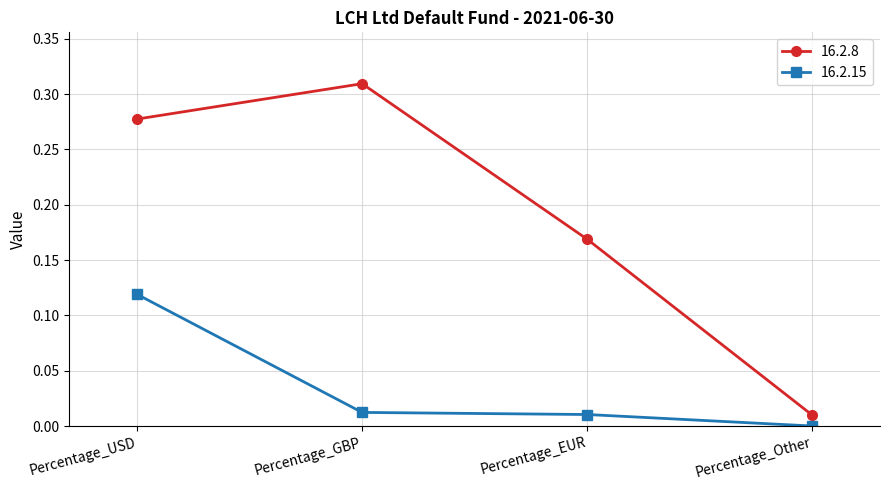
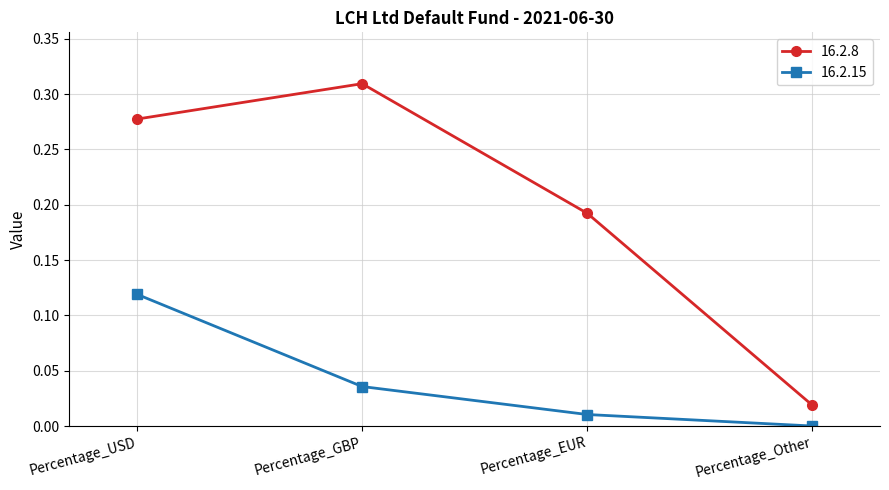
16.2.15, Percentage_GBP: 0.012 -> 0.036
16.2.8, Percentage_EUR: 0.169 -> 0.192
16.2.8, Percentage_Other: 0.010 -> 0.019
